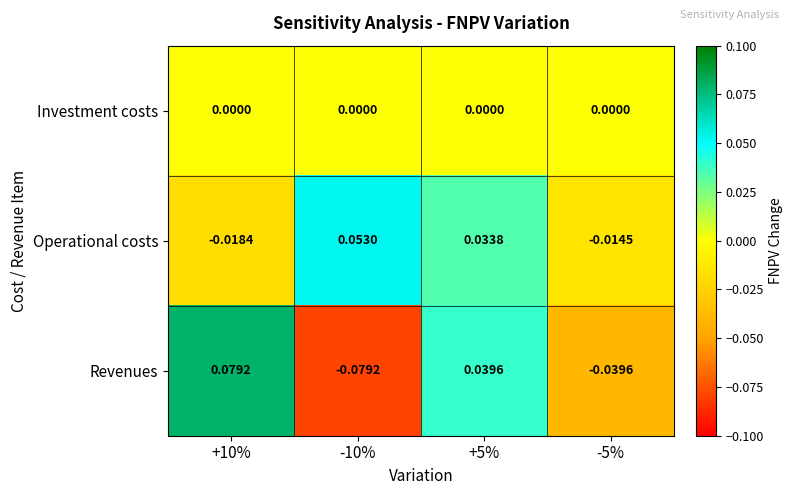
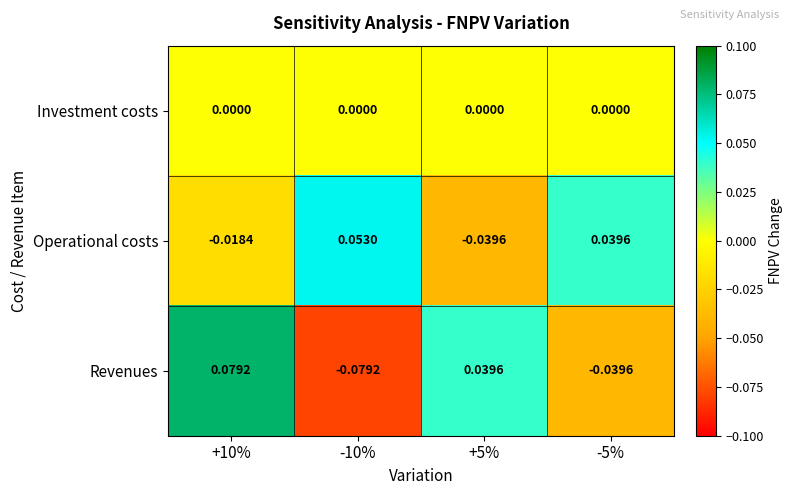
Operational costs, +5%: 0.0338 -> -0.0396
Operational costs, -5%: -0.0145 -> 0.0396
